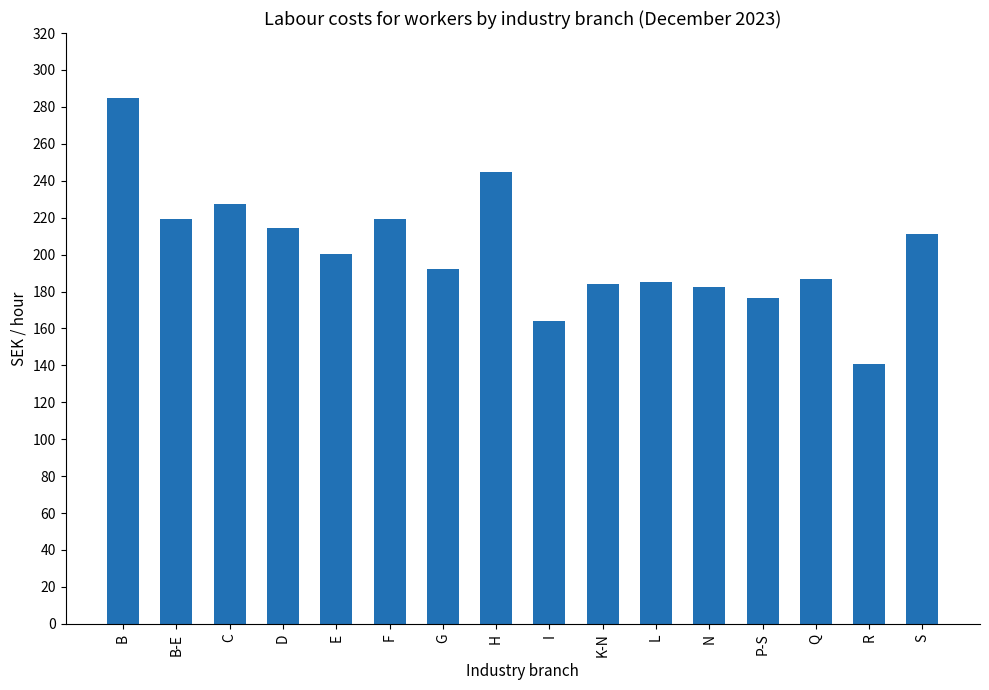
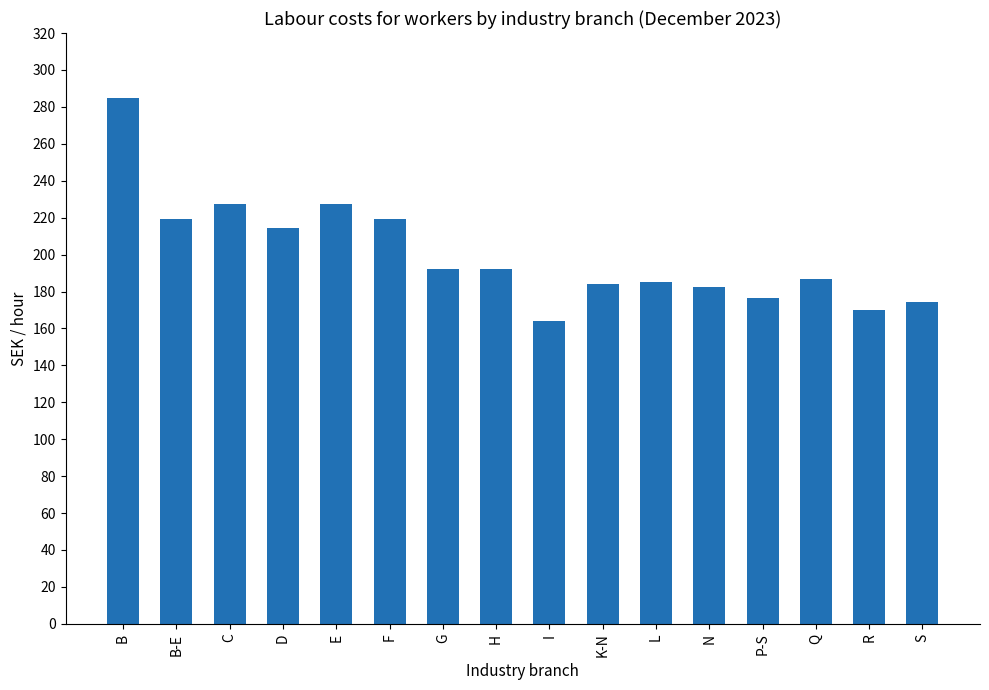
E: 200 -> 227
H: 244 -> 192
R: 141 -> 170
S: 211 -> 175
